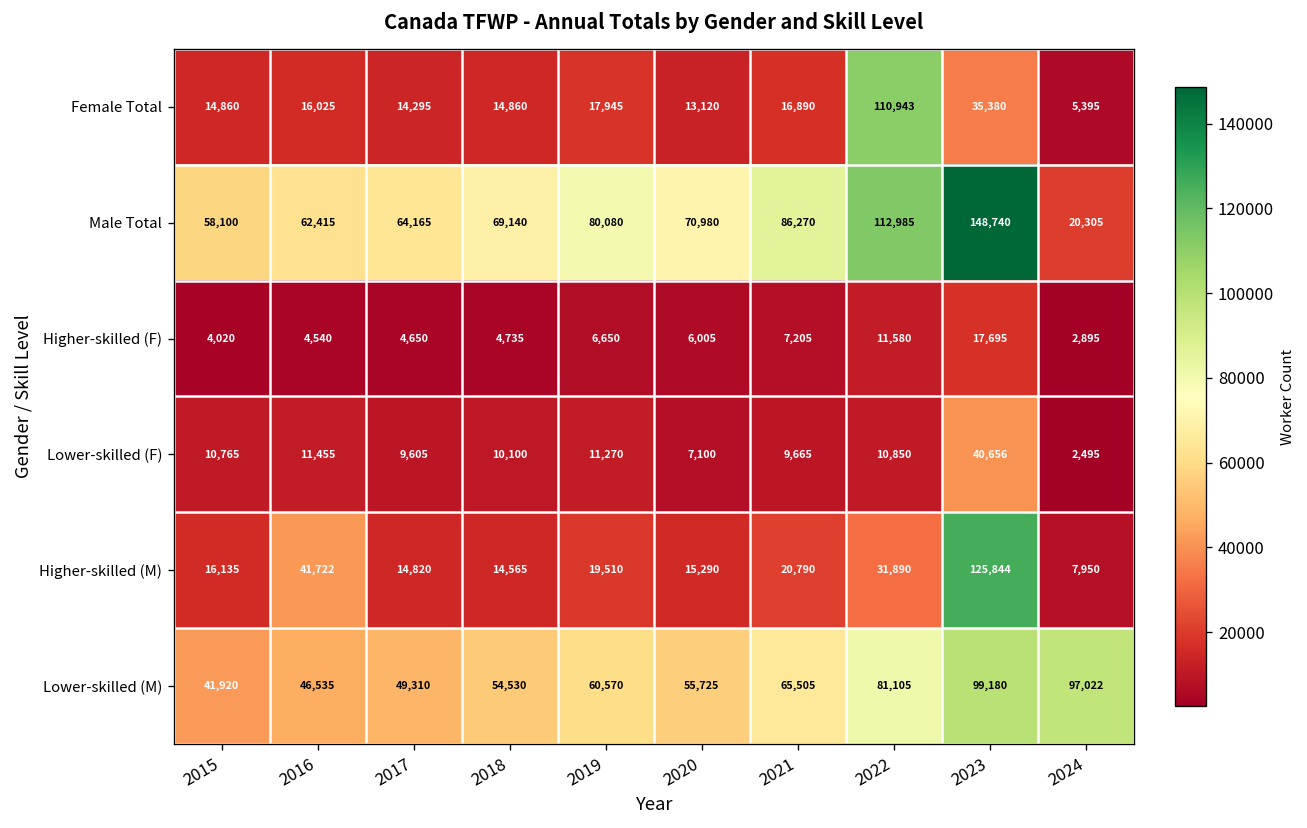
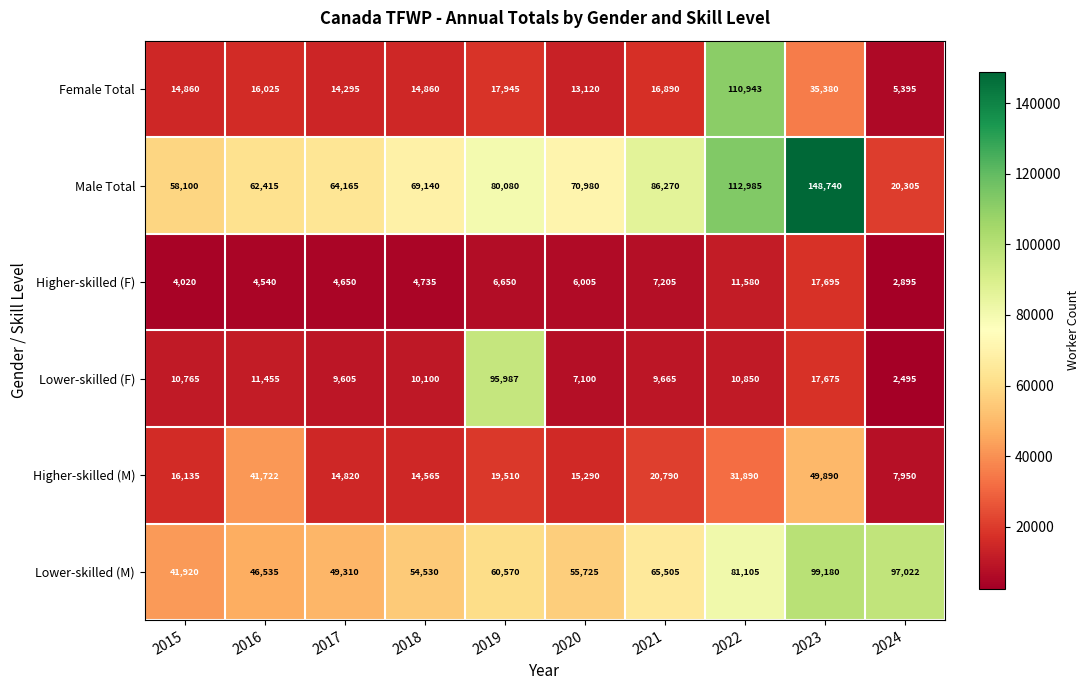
Lower-skilled (F), 2019: 11,270 -> 95,987
Lower-skilled (F), 2023: 40,656 -> 17,675
Higher-skilled (M), 2023: 125,844 -> 49,890
